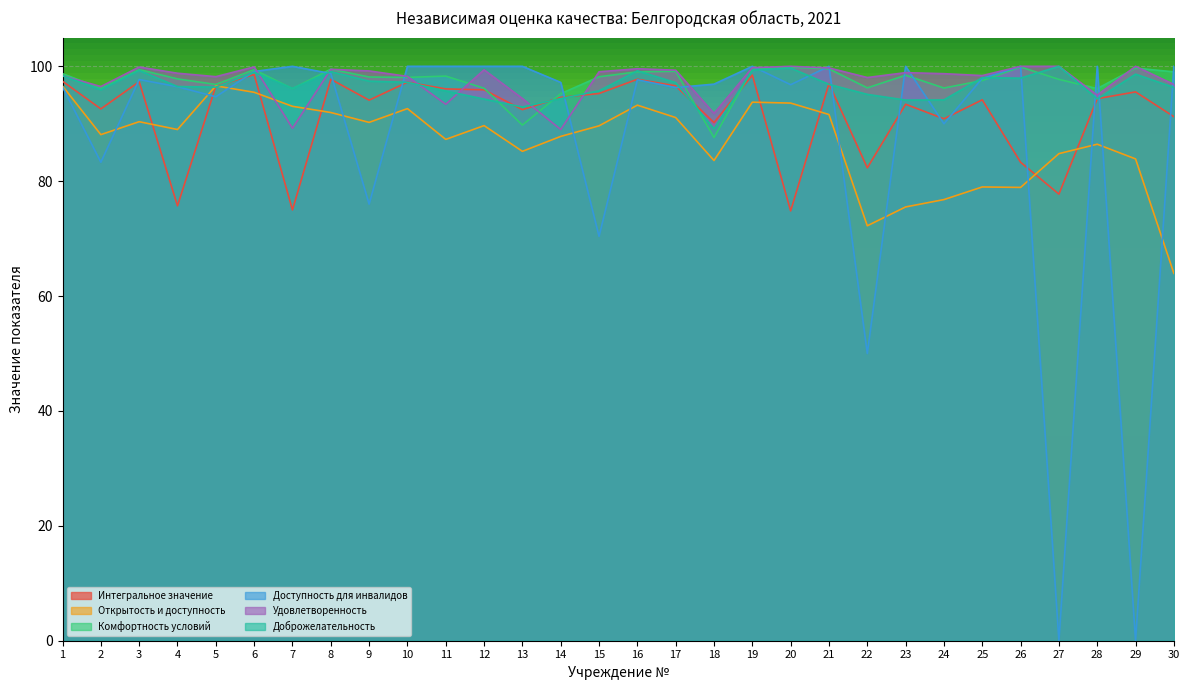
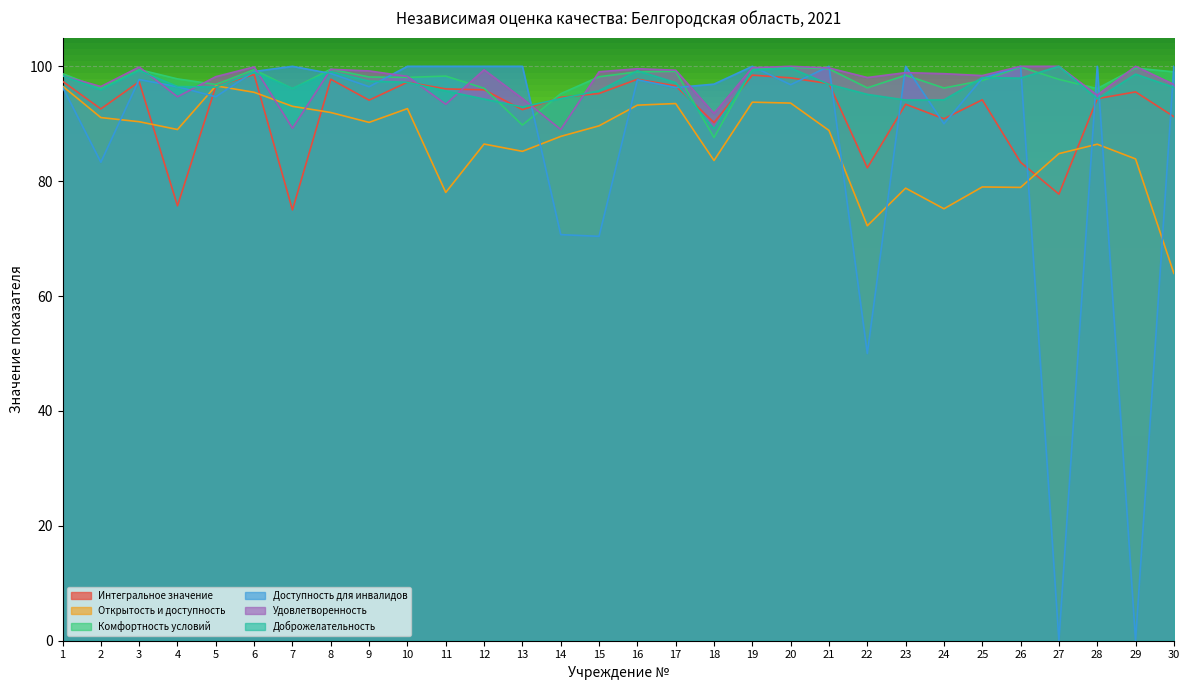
Открытость и доступность, 2: 88 -> 91
Удовлетворенность, 4: 99 -> 95
Доступность для инвалидов, 9: 76 -> 96
Открытость и доступность, 11: 87 -> 78
Открытость и доступность, 12: 90 -> 86
Доступность для инвалидов, 14: 97 -> 71
Открытость и доступность, 17: 91 -> 94
Интегральное значение, 20: 75 -> 98
Открытость и доступность, 21: 92 -> 89
Открытость и доступность, 23: 76 -> 79
Открытость и доступность, 24: 77 -> 75
